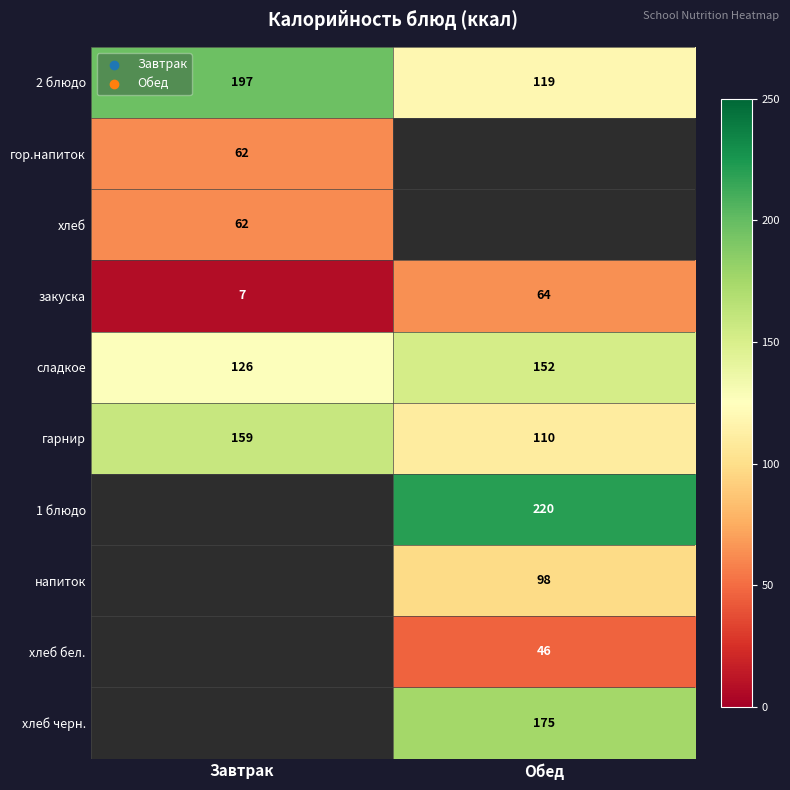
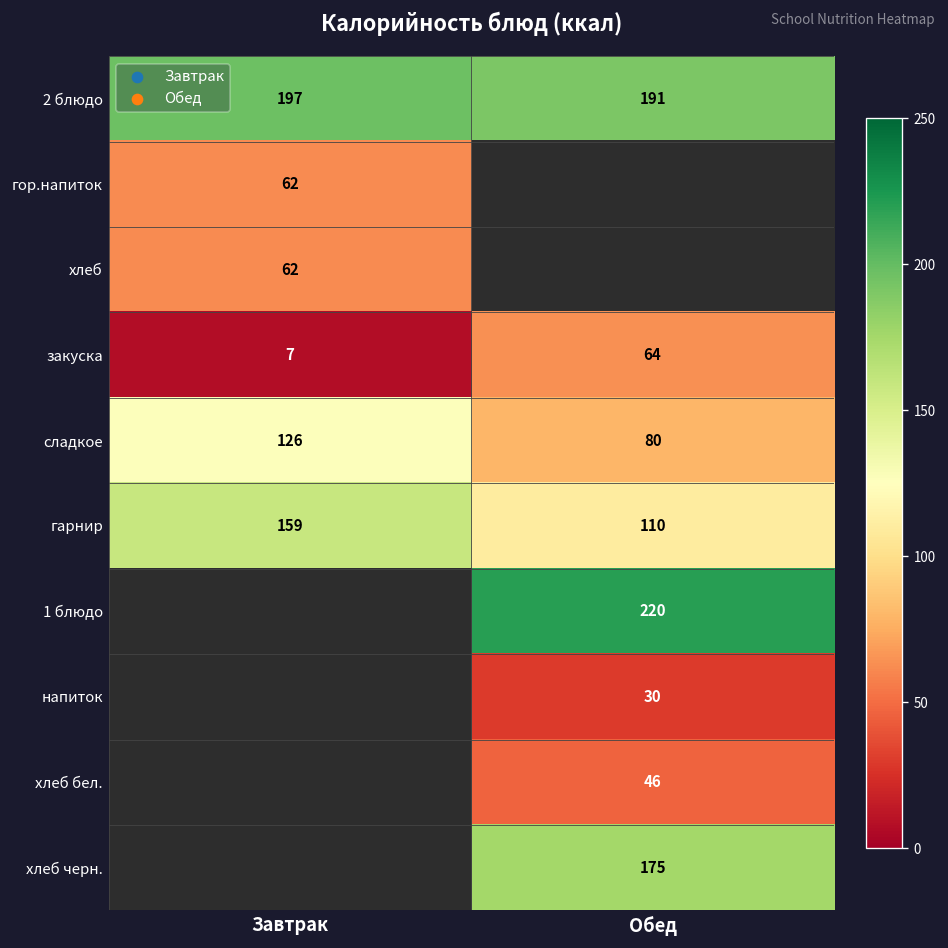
2 блюдо, Обед: 119 -> 191
сладкое, Обед: 152 -> 80
напиток, Обед: 98 -> 30
